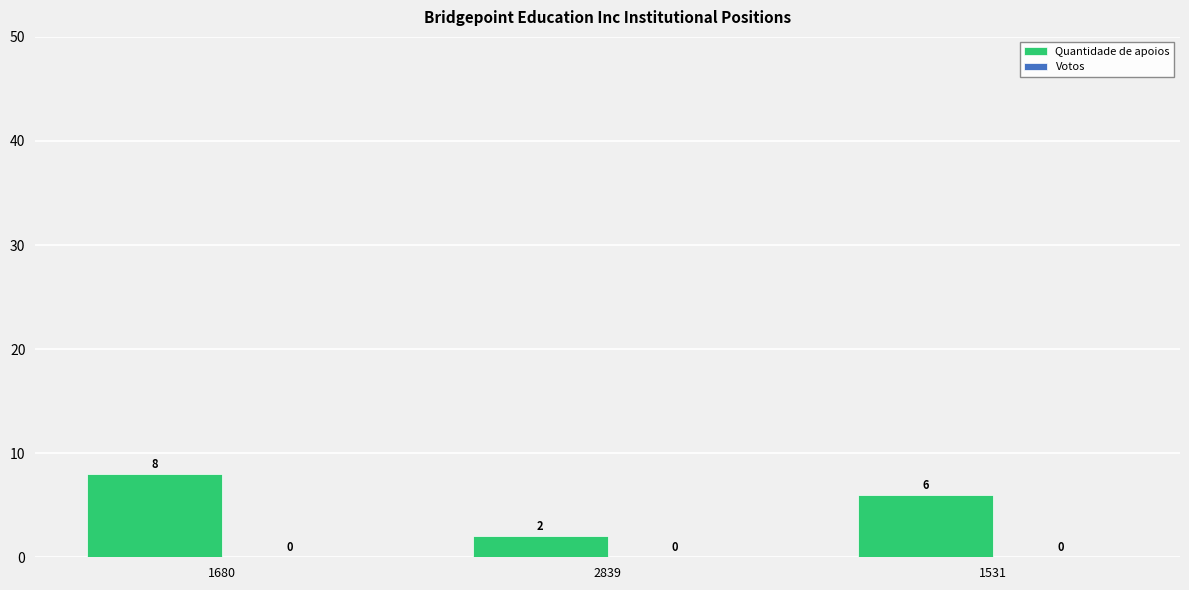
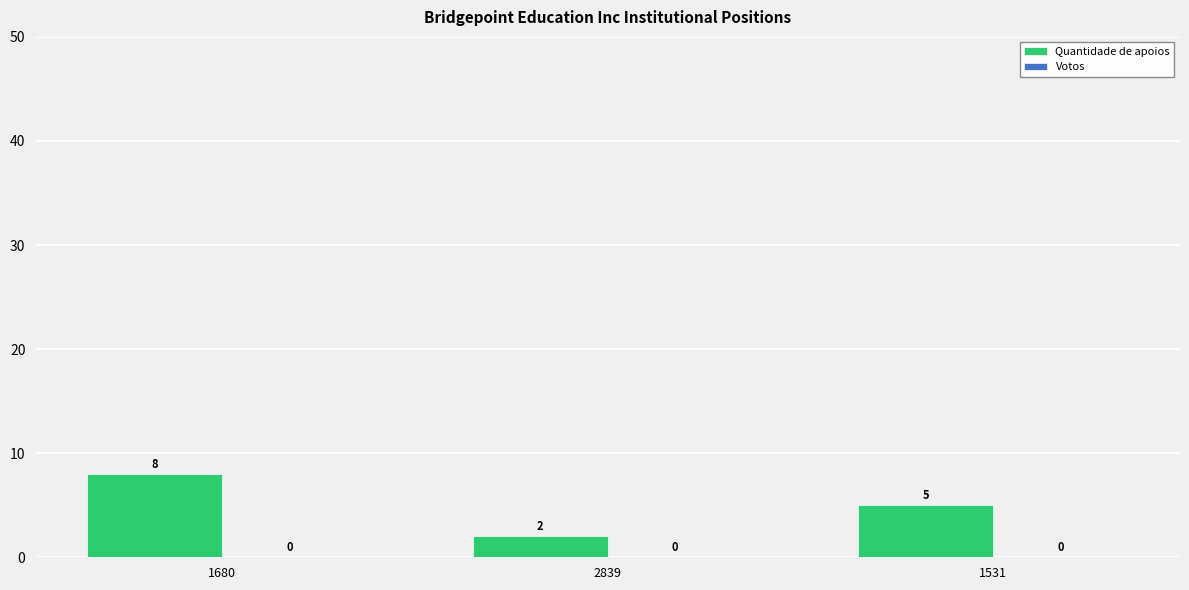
Quantidade de apoios, 1531: 6 -> 5
